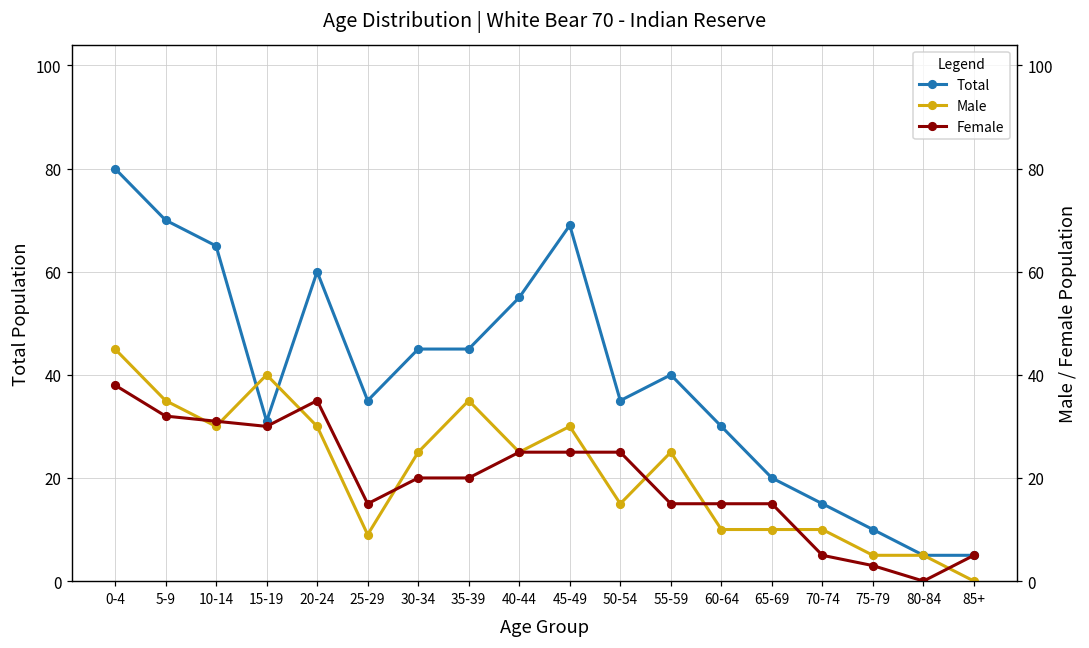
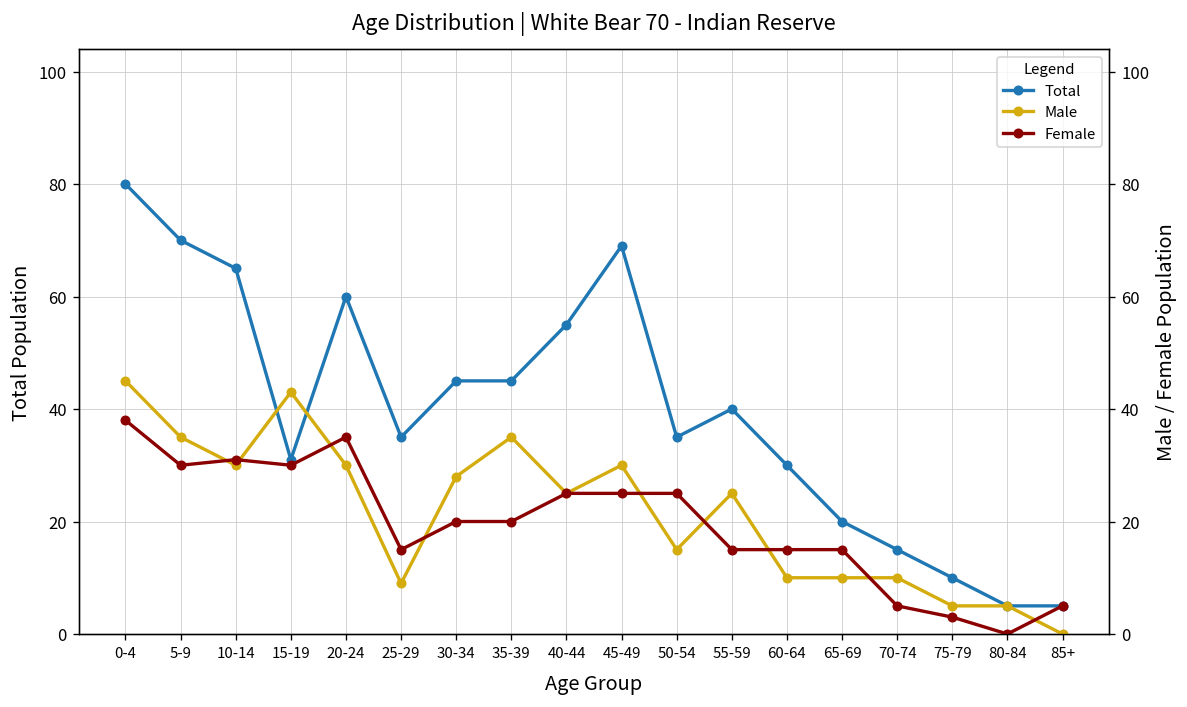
Female, 5-9: 32 -> 30
Male, 15-19: 40 -> 43
Male, 30-34: 25 -> 28
